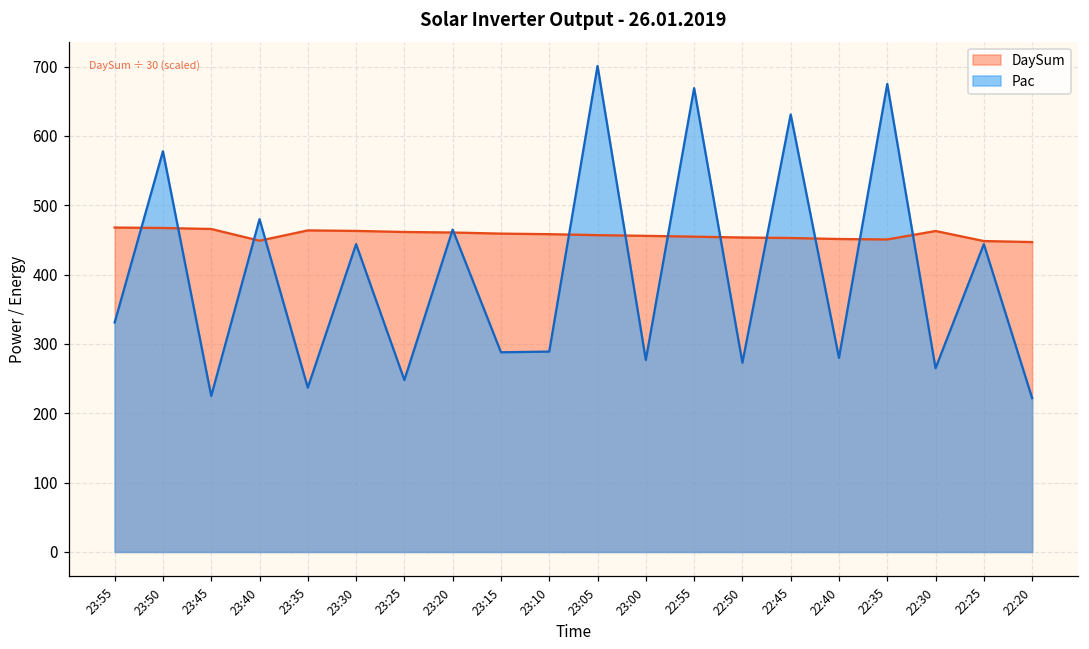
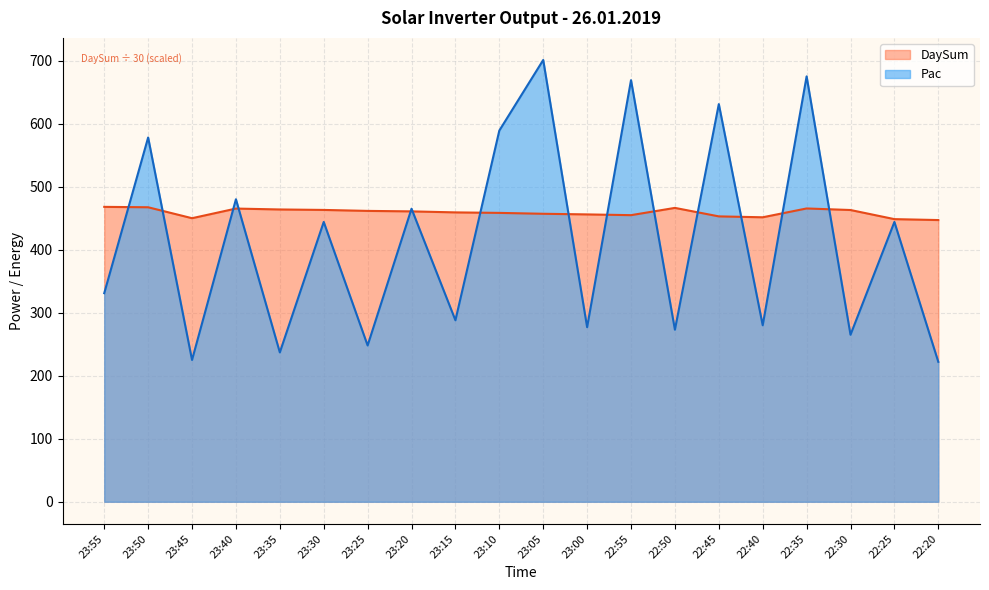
DaySum, 23:45: 470 -> 450
DaySum, 23:40: 450 -> 470
Pac, 23:10: 290 -> 590
DaySum, 22:50: 450 -> 470
DaySum, 22:35: 450 -> 470
